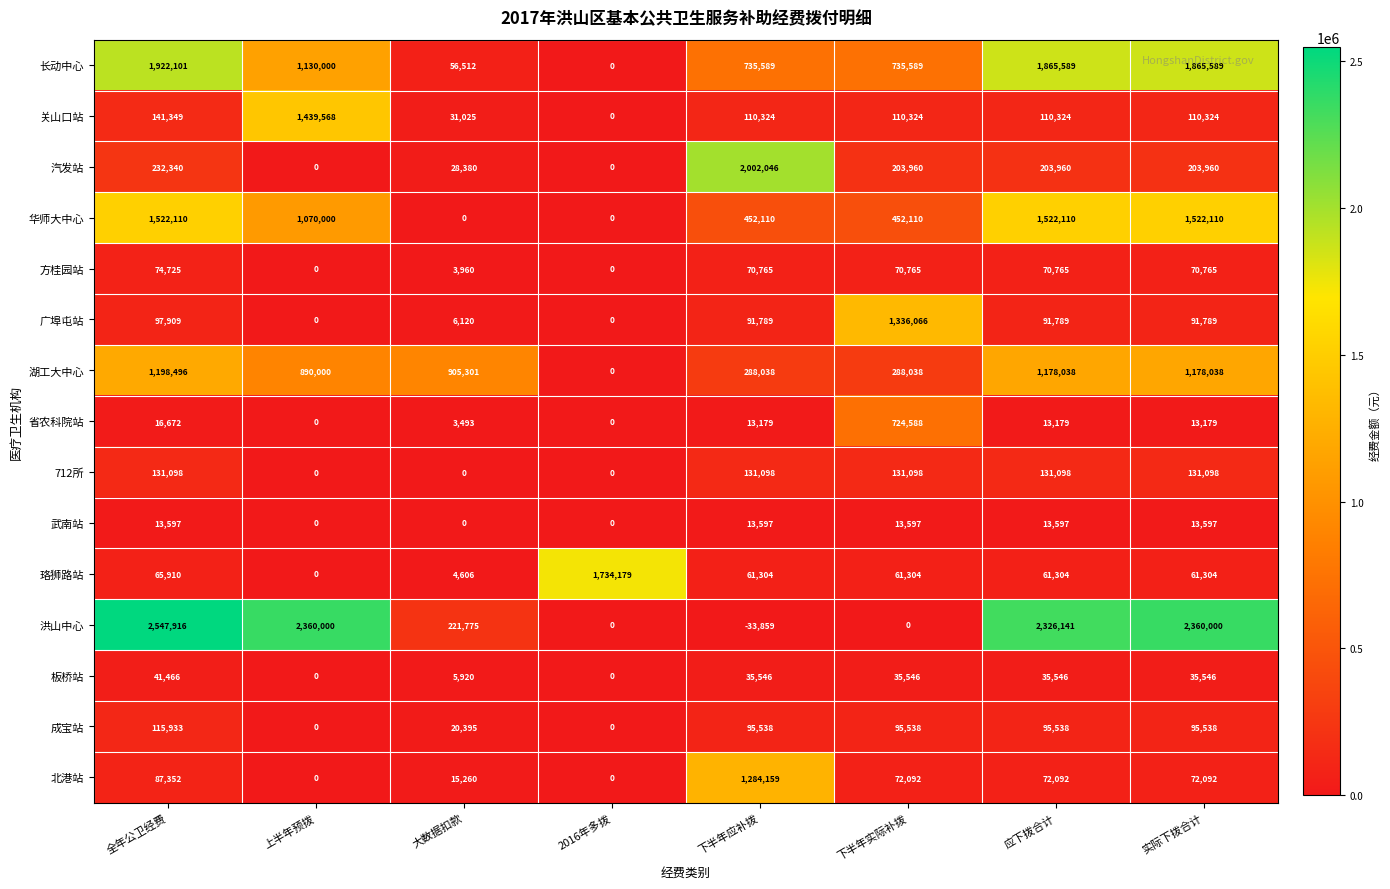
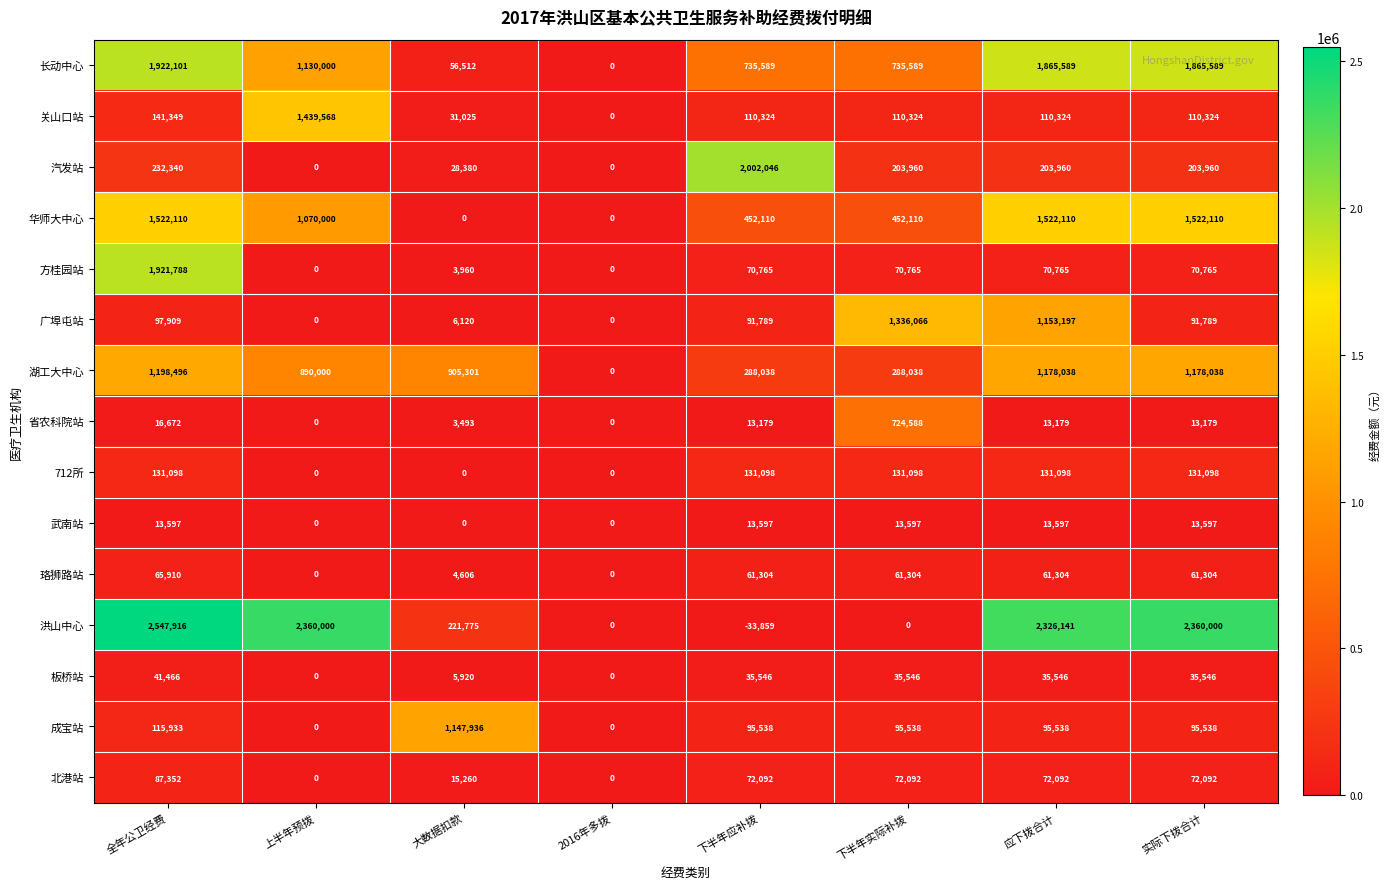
方桂园站, 全年公卫经费: 74,725 -> 1,921,788
广埠屯站, 应下拨合计: 91,789 -> 1,153,197
珞狮路站, 2016年多拨: 1,734,179 -> 0
成宝站, 大数据扣款: 20,395 -> 1,147,936
北港站, 下半年应补拨: 1,284,159 -> 72,092
